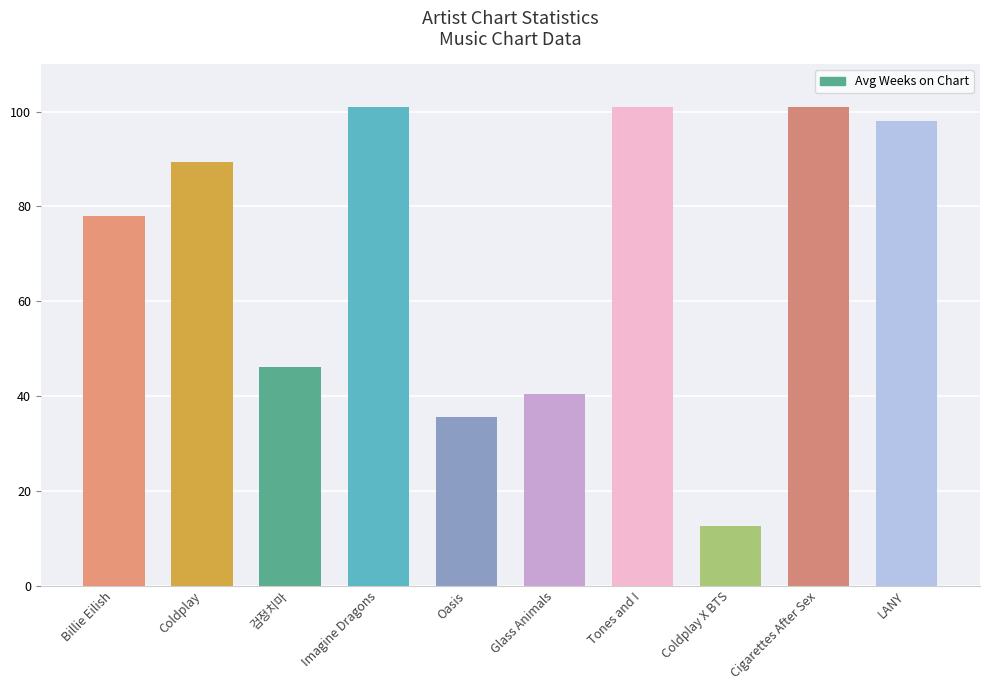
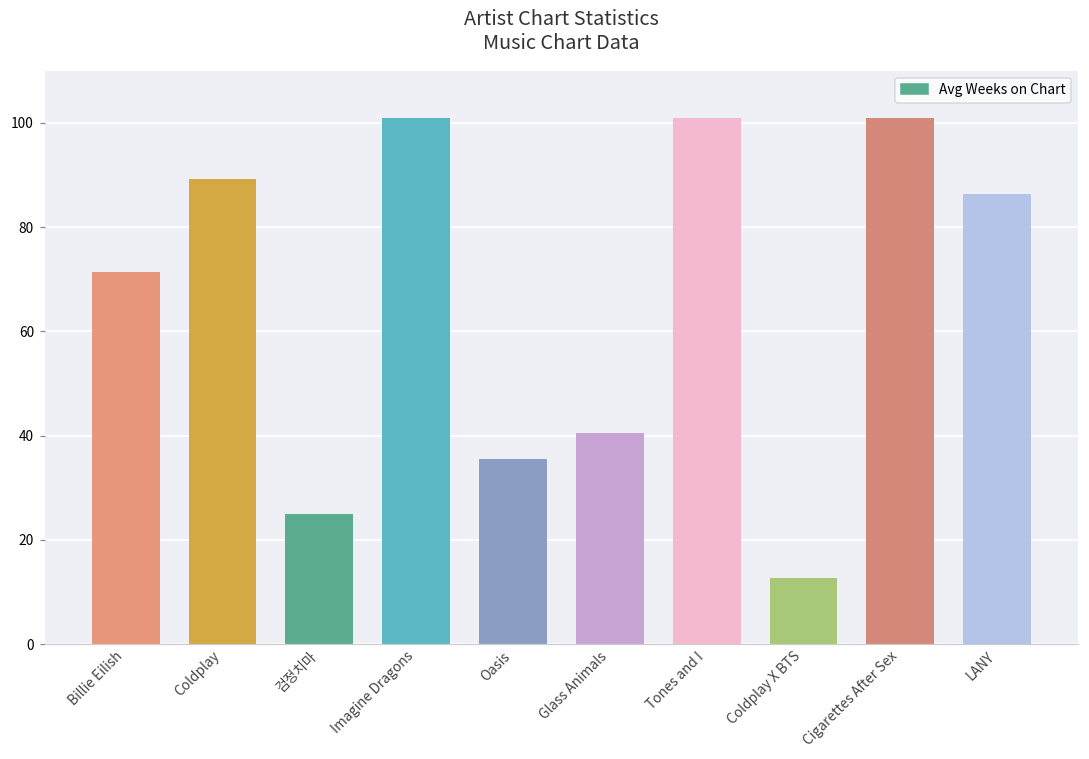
Billie Eilish: 78 -> 71
검정치마: 46 -> 25
LANY: 98 -> 86
